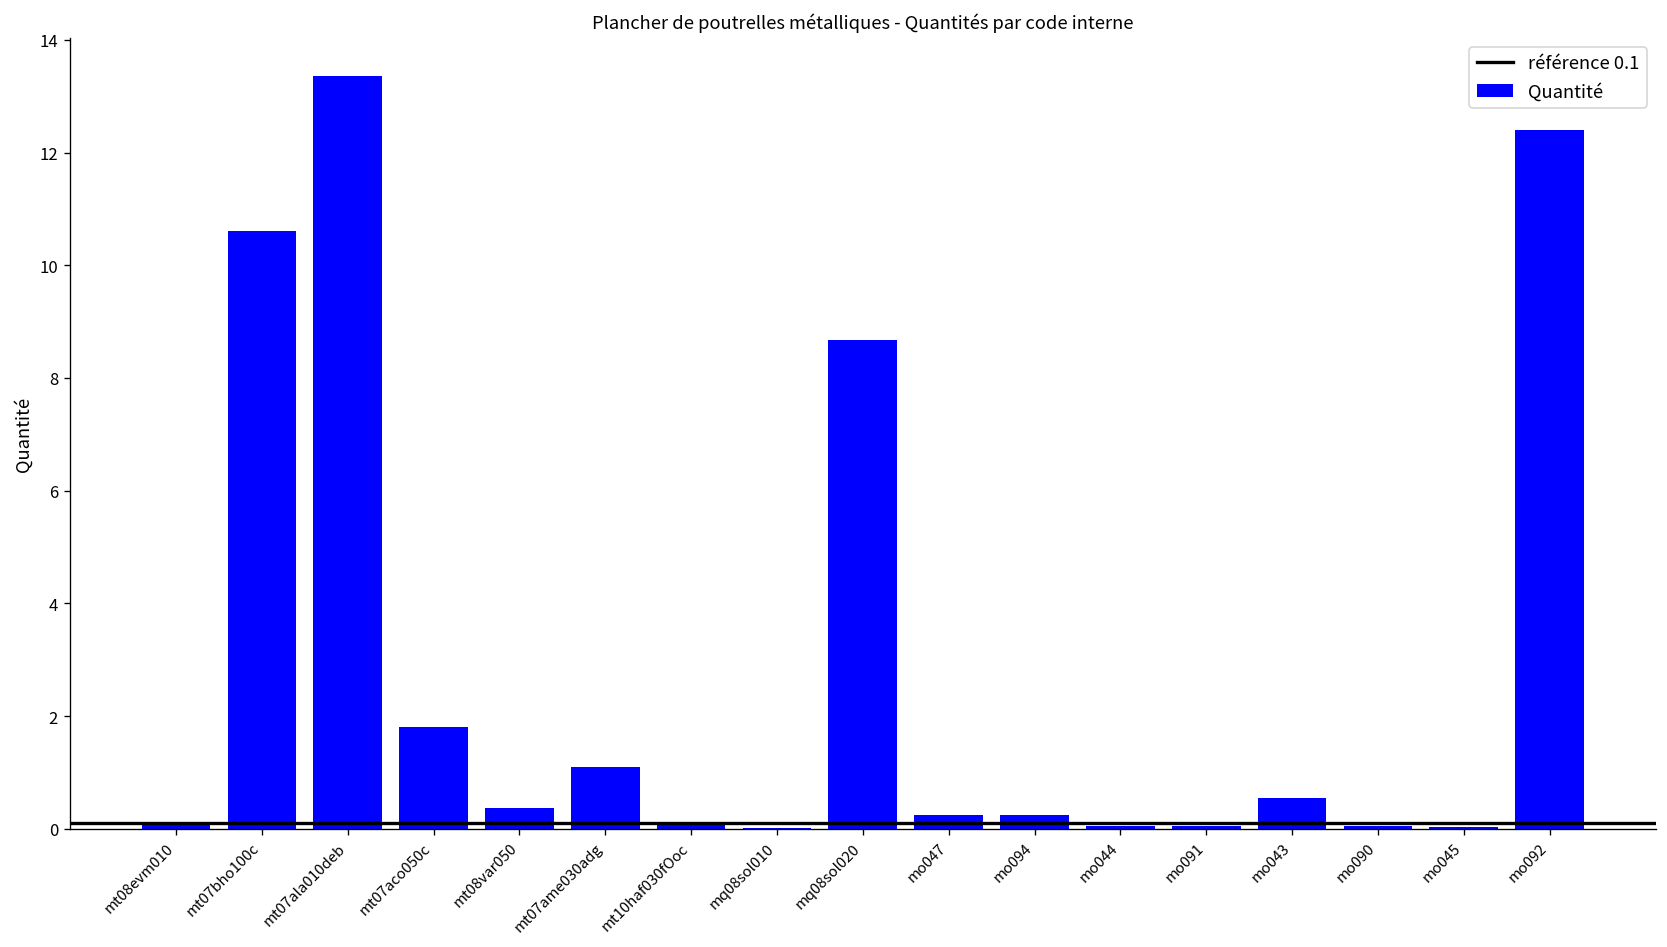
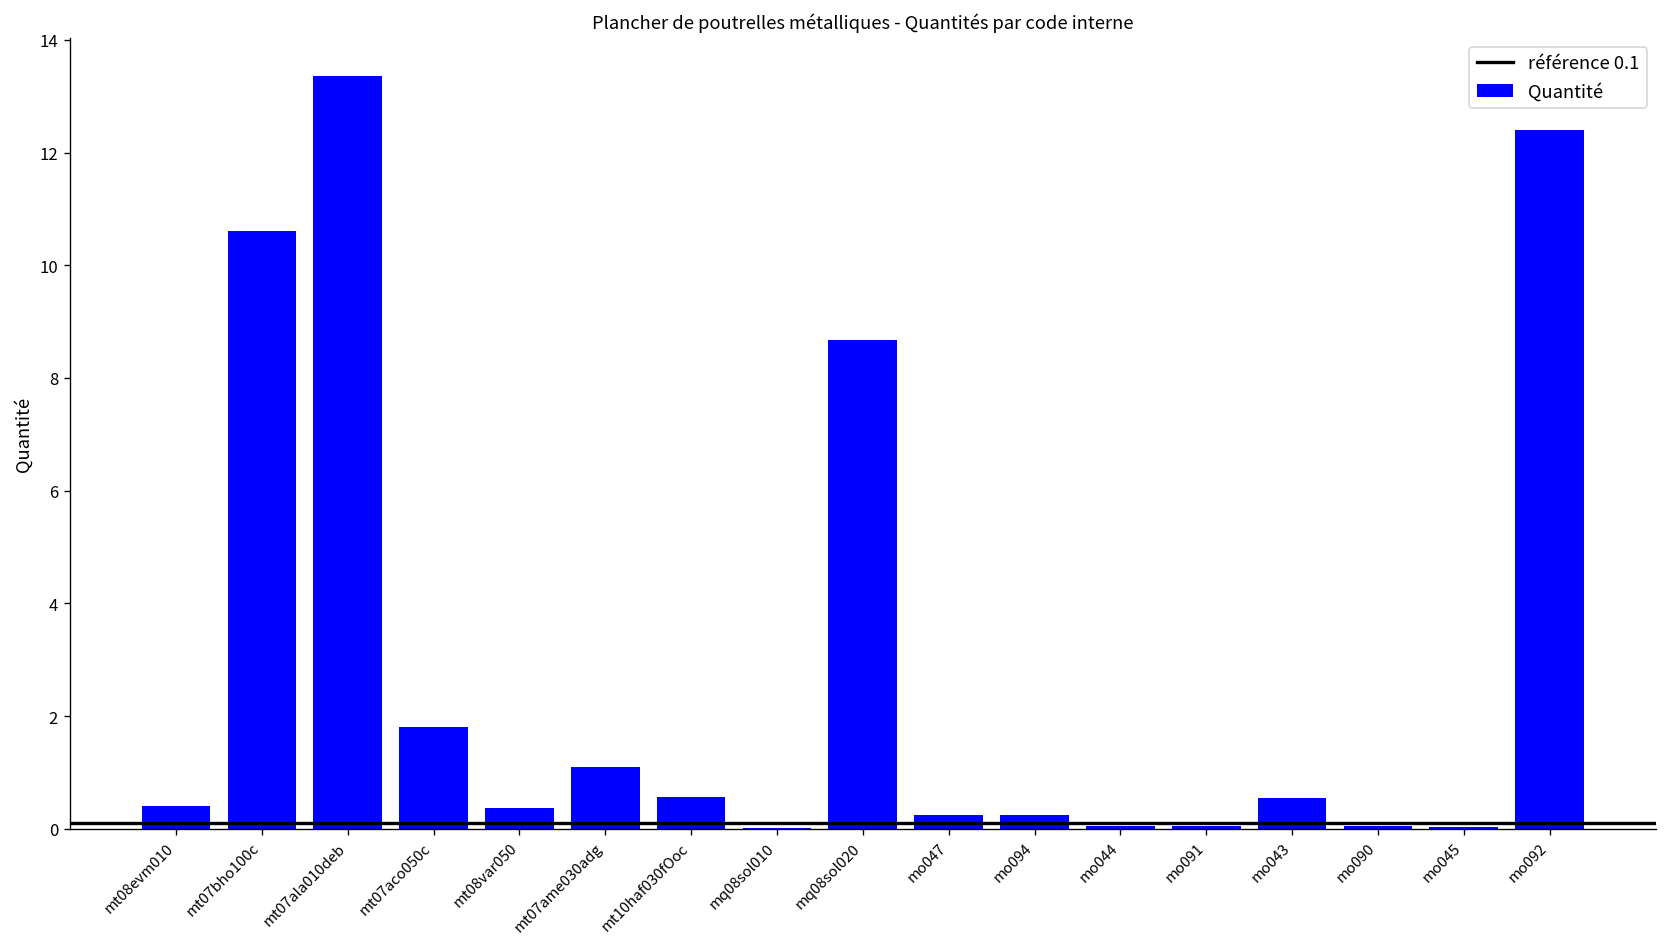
mt08evm010: 0.1 -> 0.4
mt10haf030fOoc: 0.1 -> 0.6
